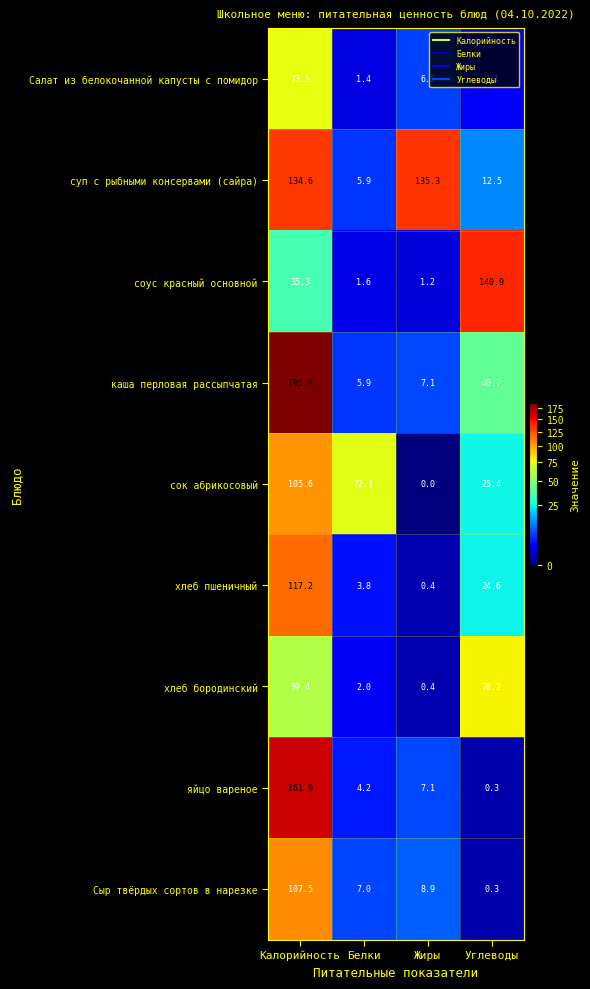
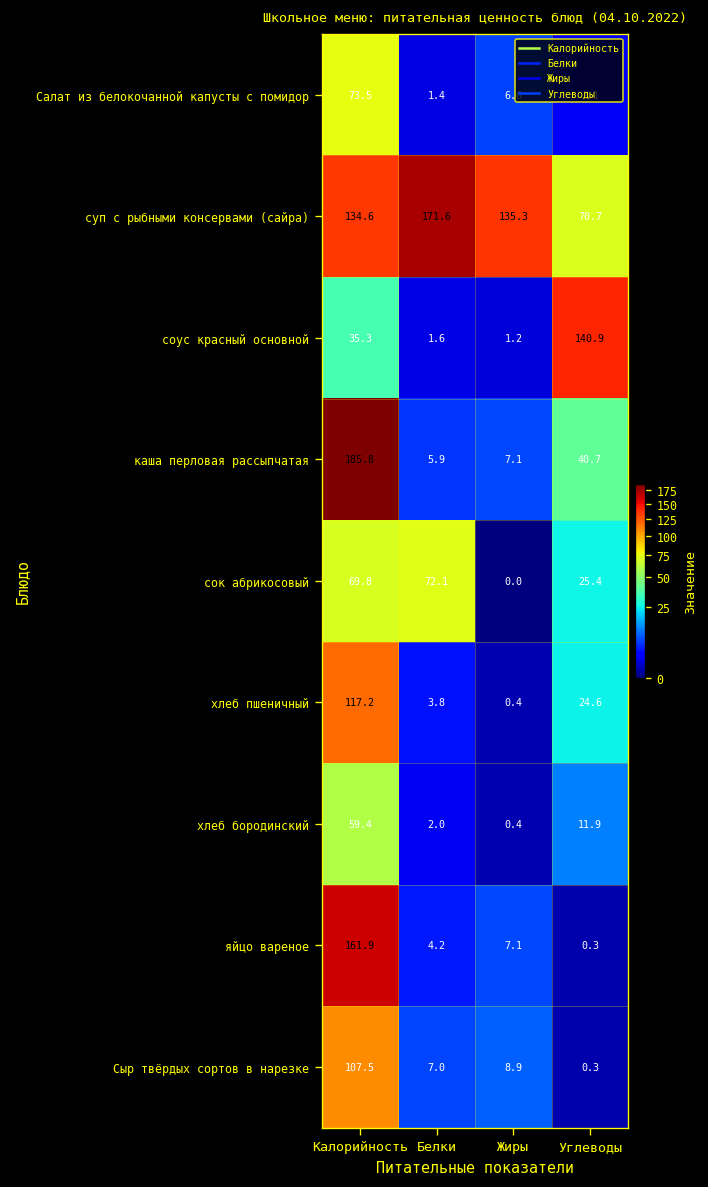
суп с рыбными консервами (сайра), Белки: 5.9 -> 171.6
суп с рыбными консервами (сайра), Углеводы: 12.5 -> 70.7
сок абрикосовый, Калорийность: 105.6 -> 69.8
хлеб бородинский, Углеводы: 78.2 -> 11.9
